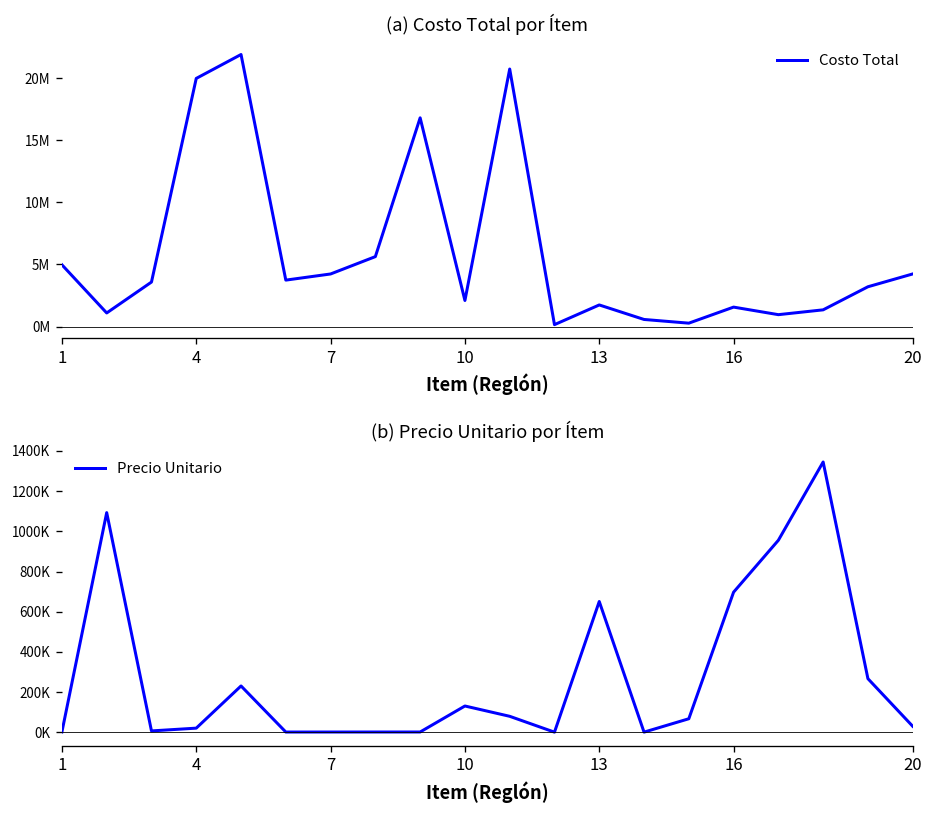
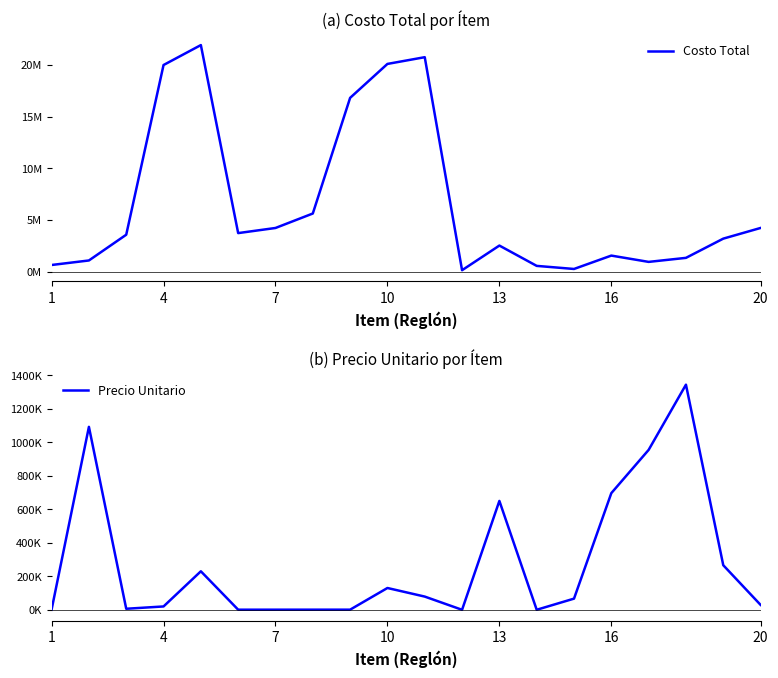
(a) Costo Total por Ítem, 1: 5000000 -> 700000
(a) Costo Total por Ítem, 10: 2100000 -> 20100000
(a) Costo Total por Ítem, 13: 1700000 -> 2500000
